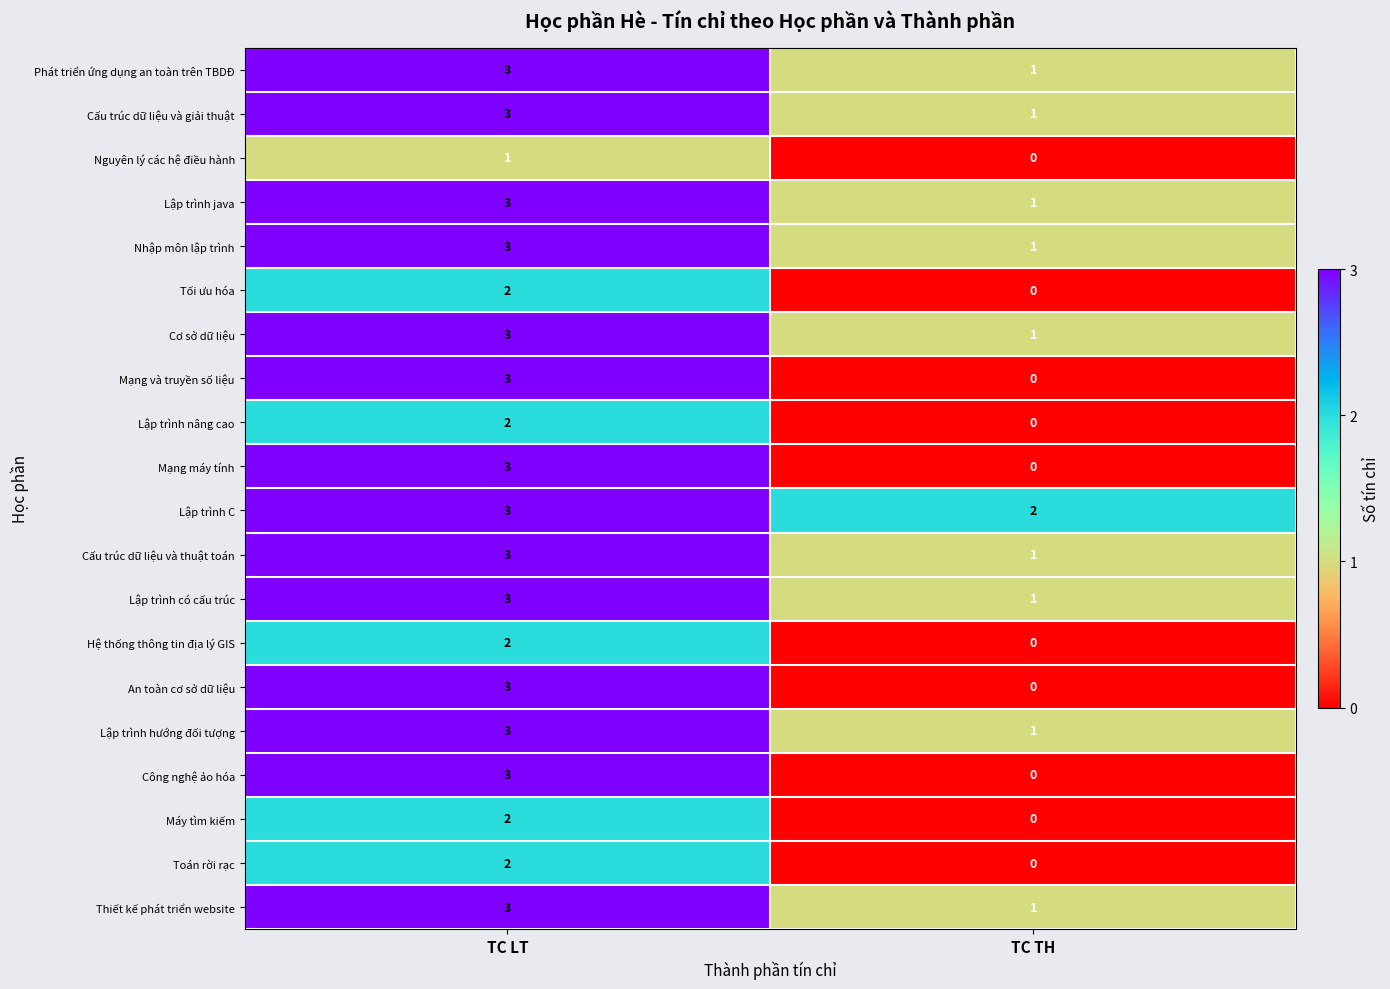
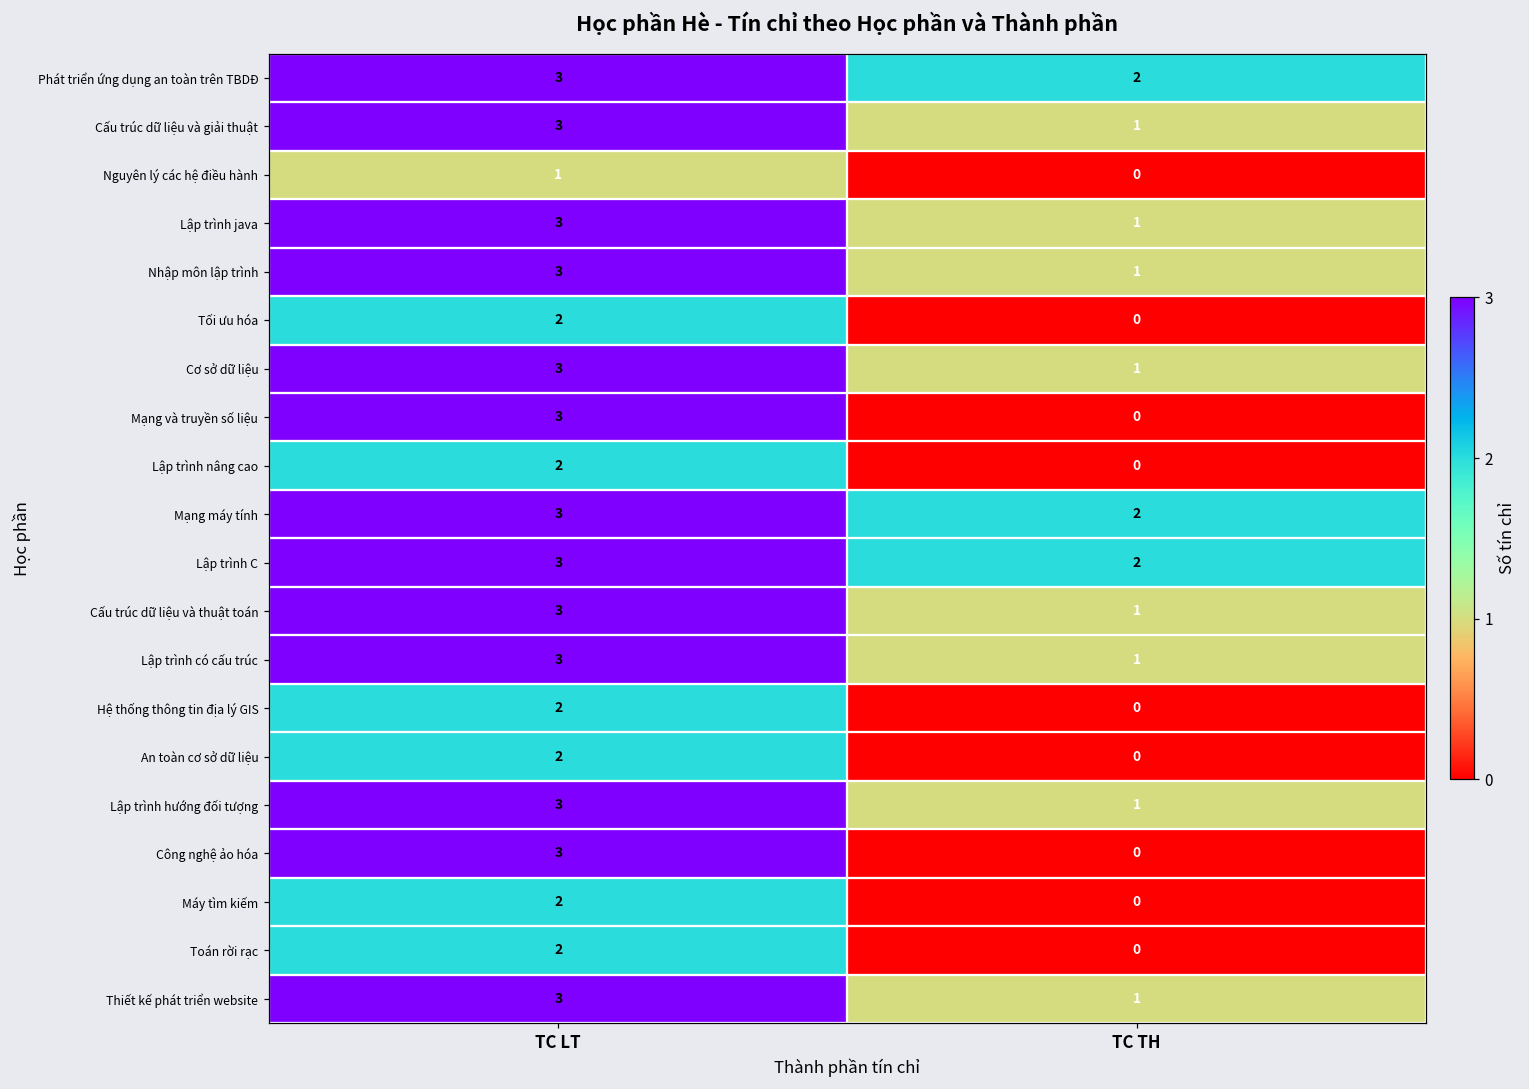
Phát triển ứng dụng an toàn trên TBDĐ, TC TH: 1 -> 2
Mạng máy tính, TC TH: 0 -> 2
An toàn cơ sở dữ liệu, TC LT: 3 -> 2
